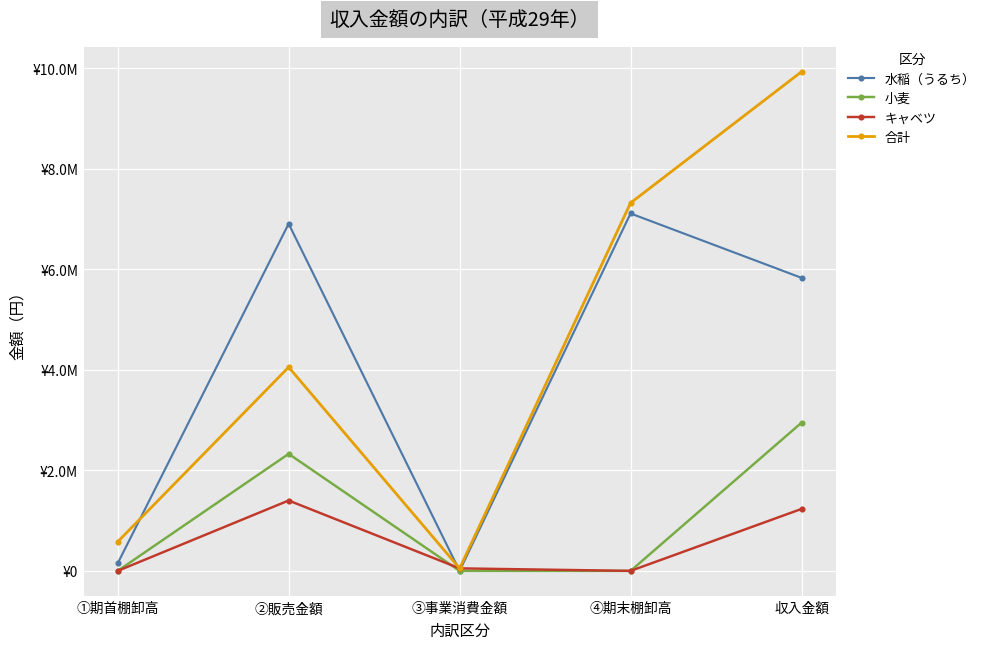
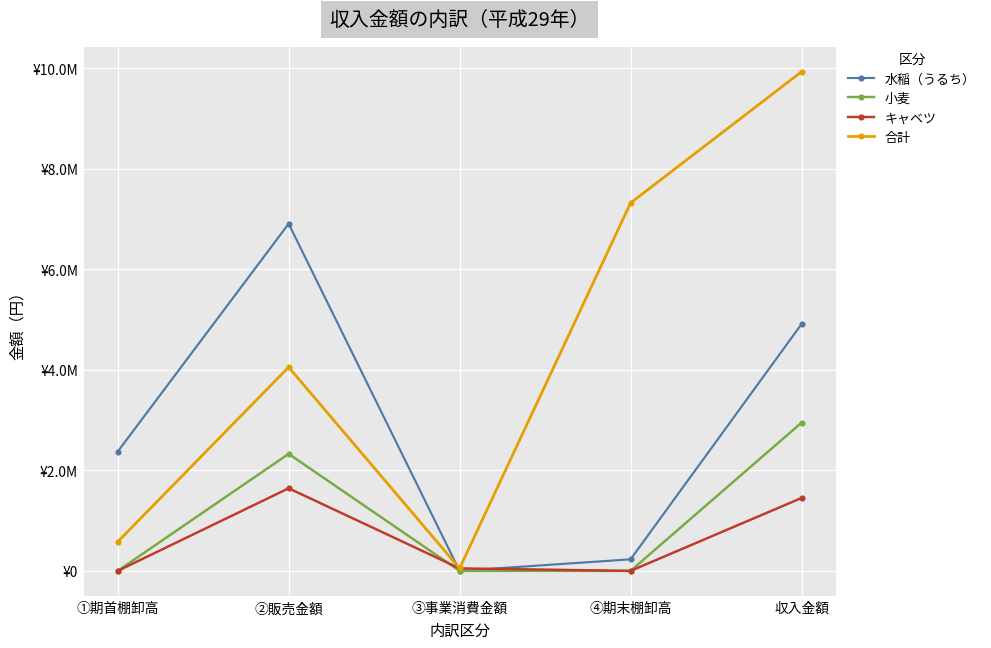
水稲（うるち）, ①期首棚卸高: ¥200000 -> ¥2400000
キャベツ, ②販売金額: ¥1400000 -> ¥1600000
水稲（うるち）, ④期末棚卸高: ¥7100000 -> ¥200000
水稲（うるち）, 収入金額: ¥5800000 -> ¥4900000
キャベツ, 収入金額: ¥1200000 -> ¥1500000
